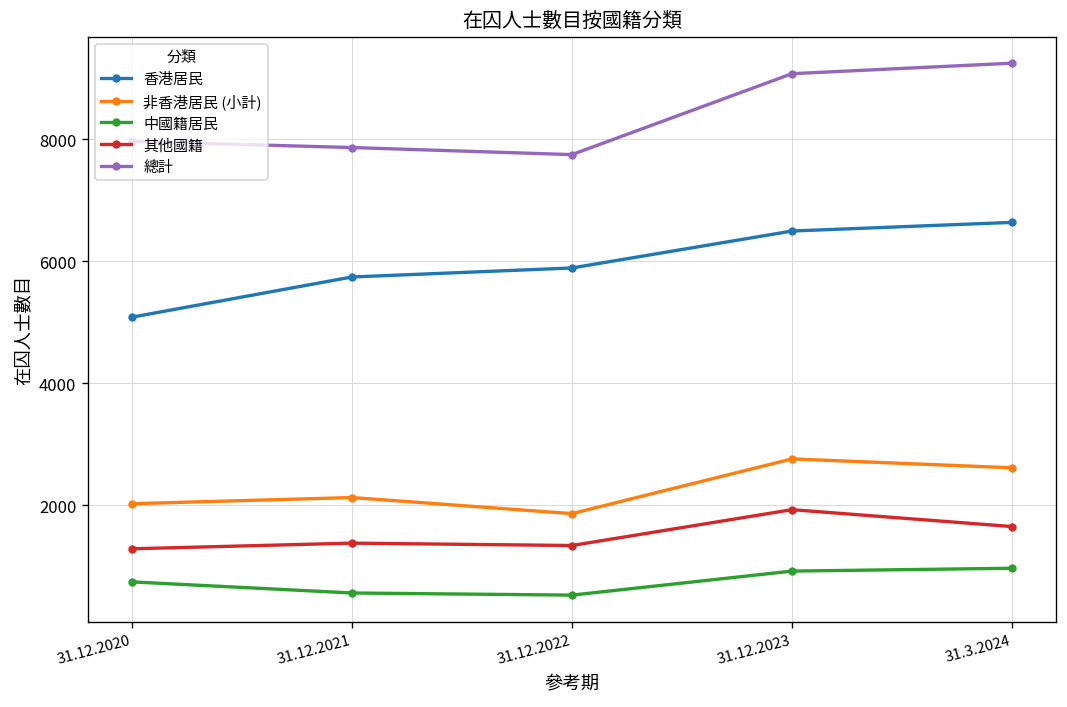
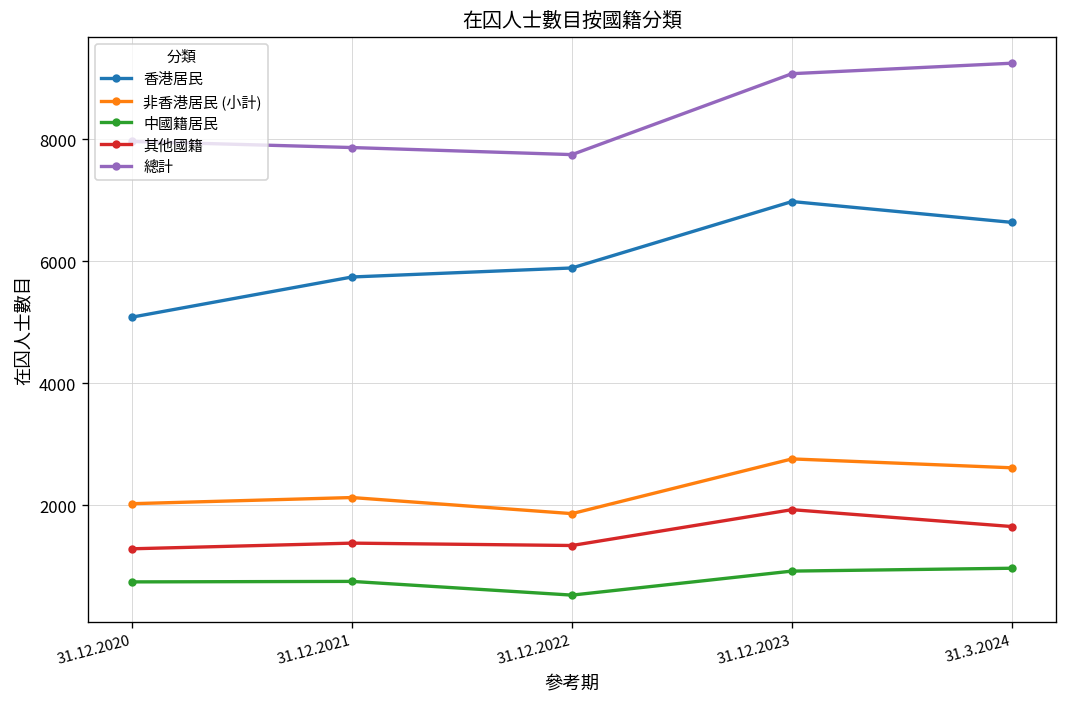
中國籍居民, 31.12.2021: 600 -> 700
香港居民, 31.12.2023: 6500 -> 7000
